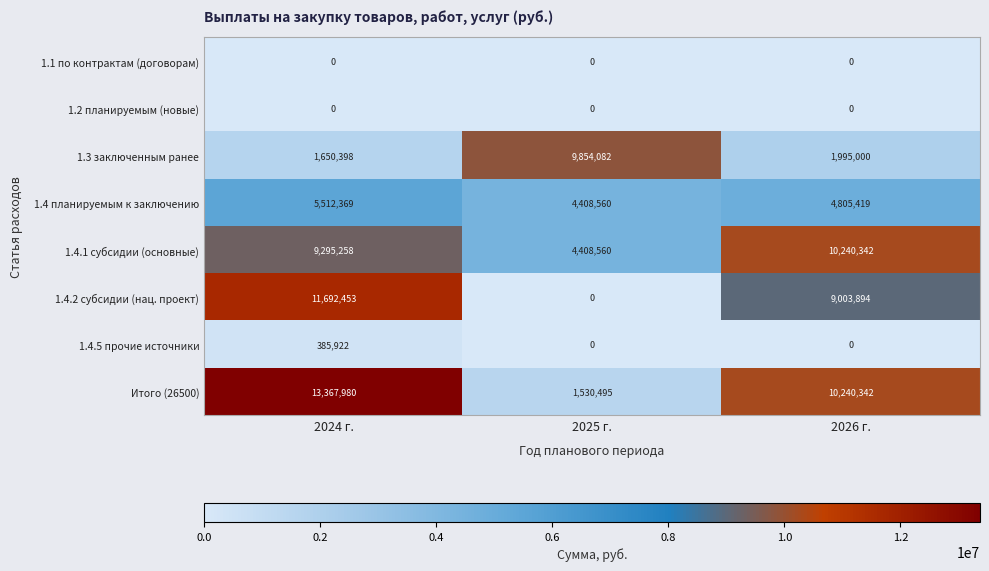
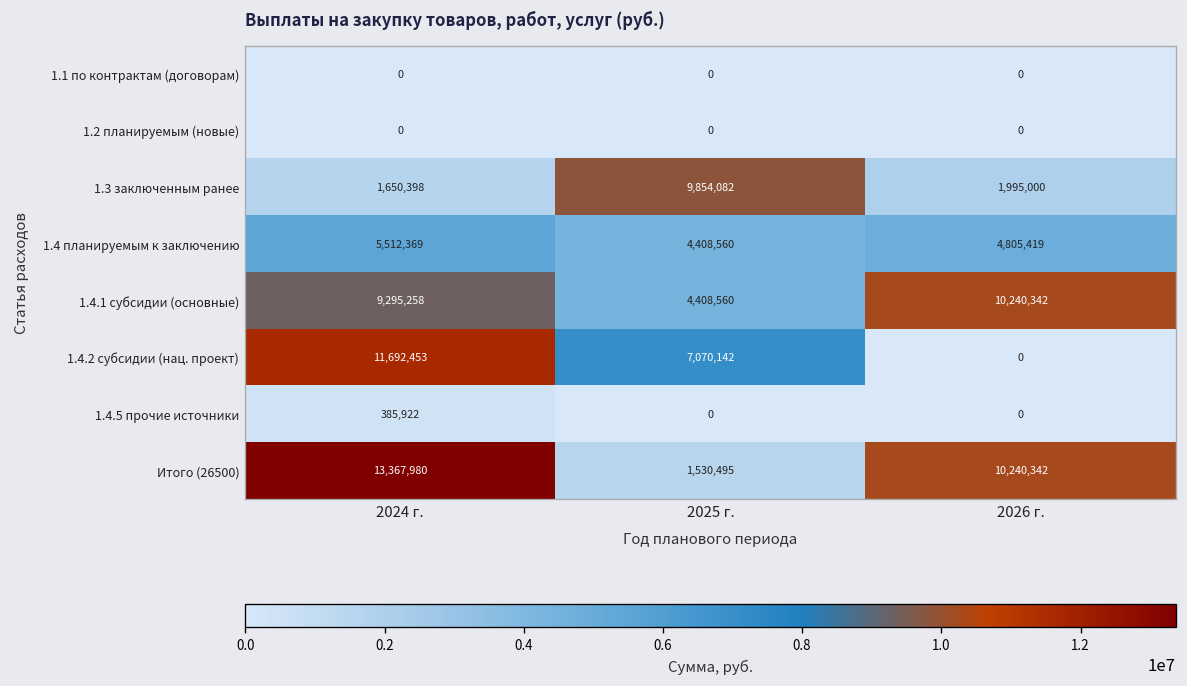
1.4.2 субсидии (нац. проект), 2025 г.: 0 -> 7,070,142
1.4.2 субсидии (нац. проект), 2026 г.: 9,003,894 -> 0
